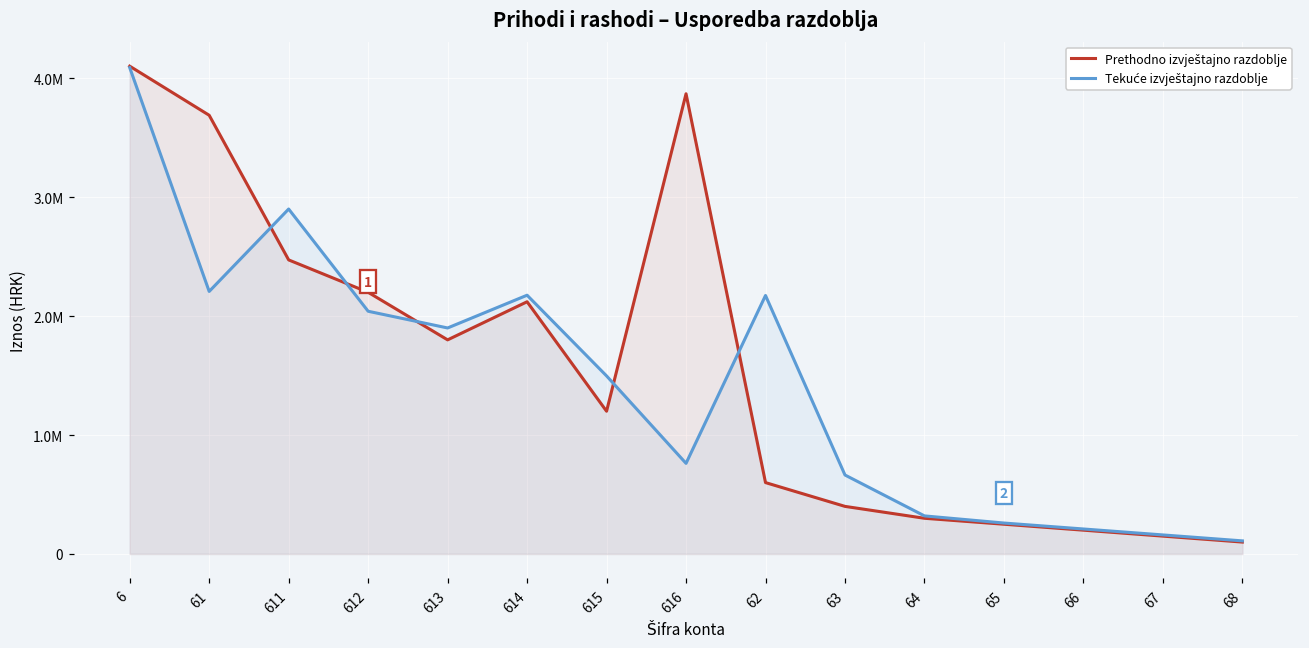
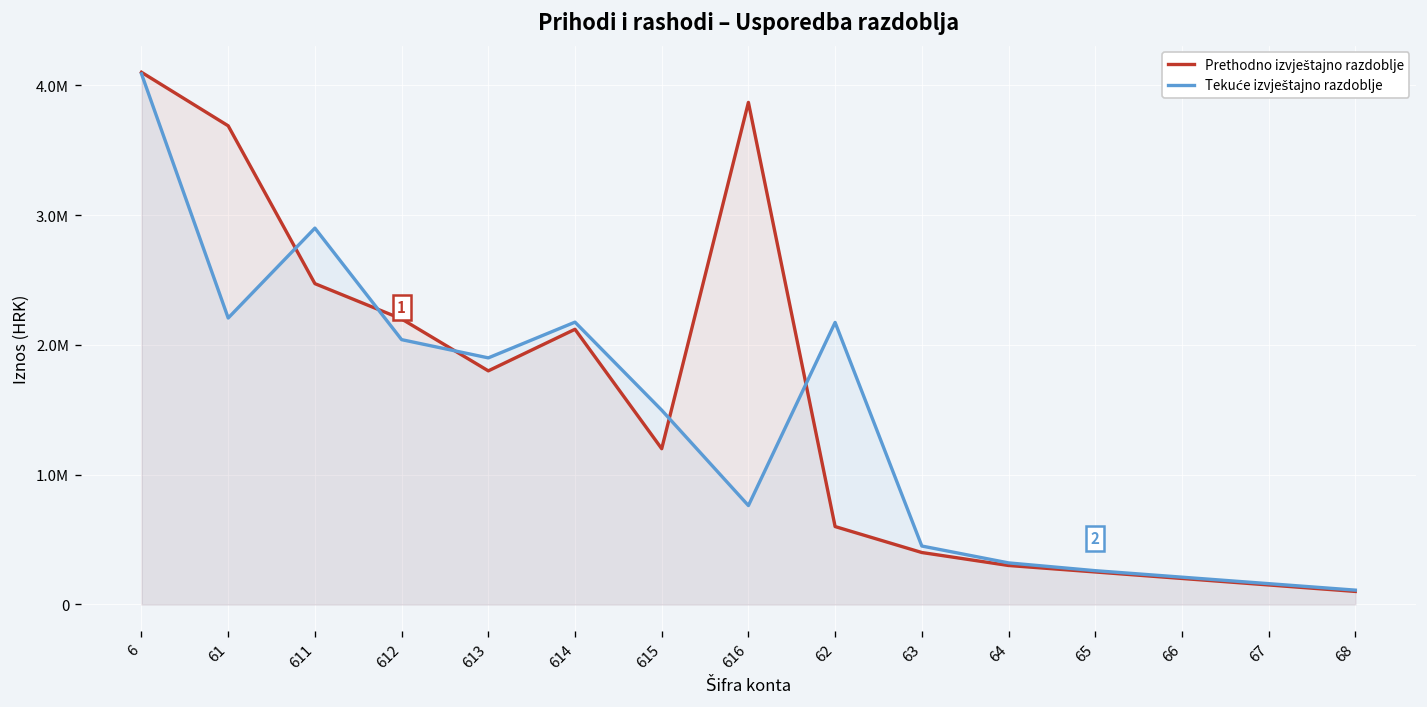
Tekuće izvještajno razdoblje, 63: 660000 -> 450000
